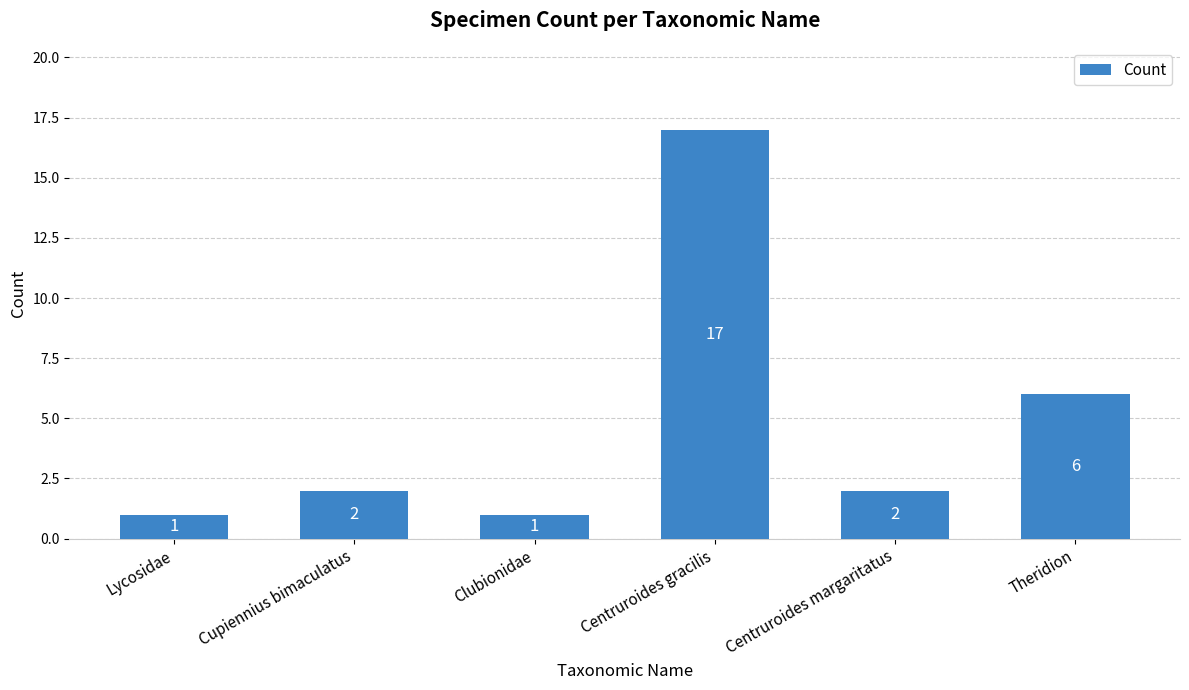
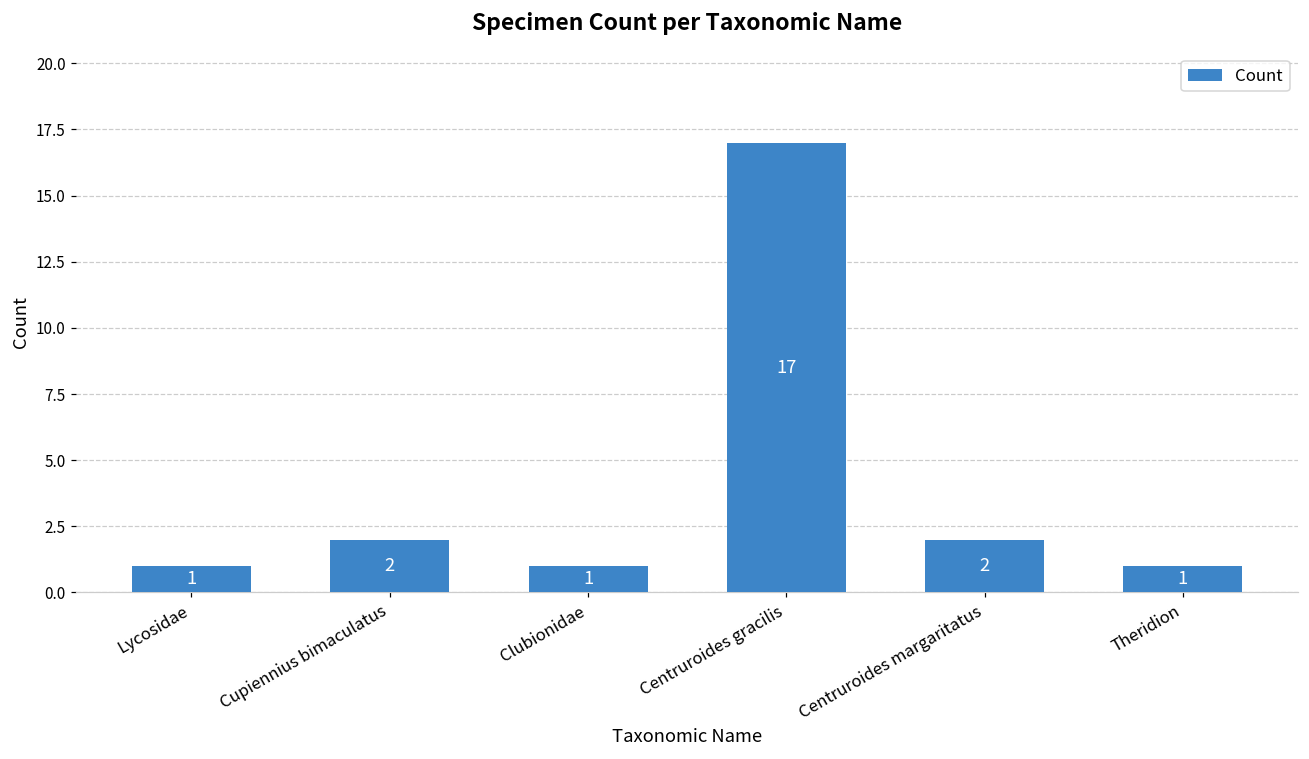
Theridion: 6 -> 1
